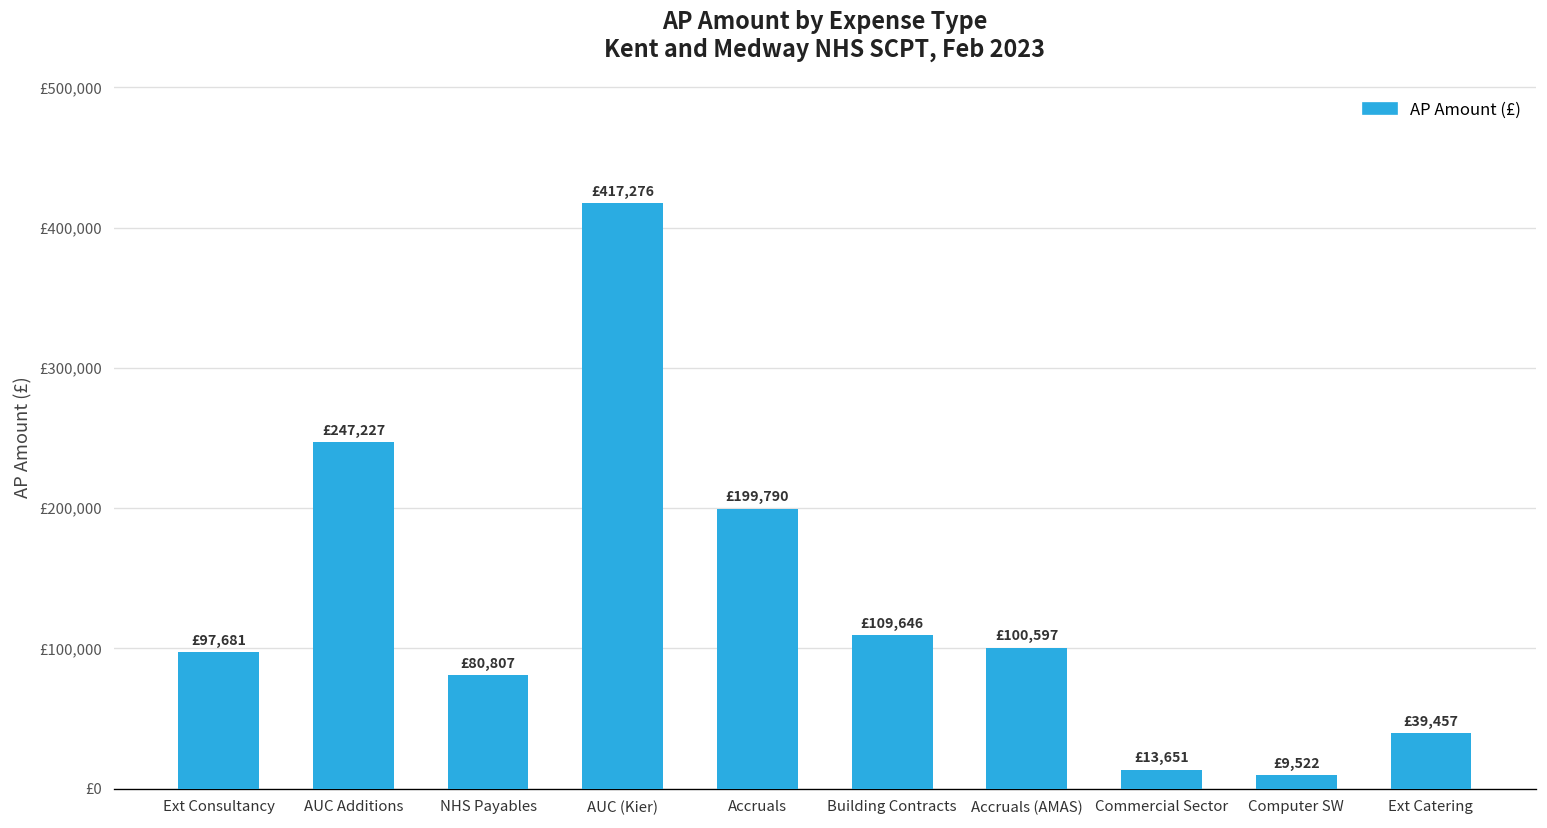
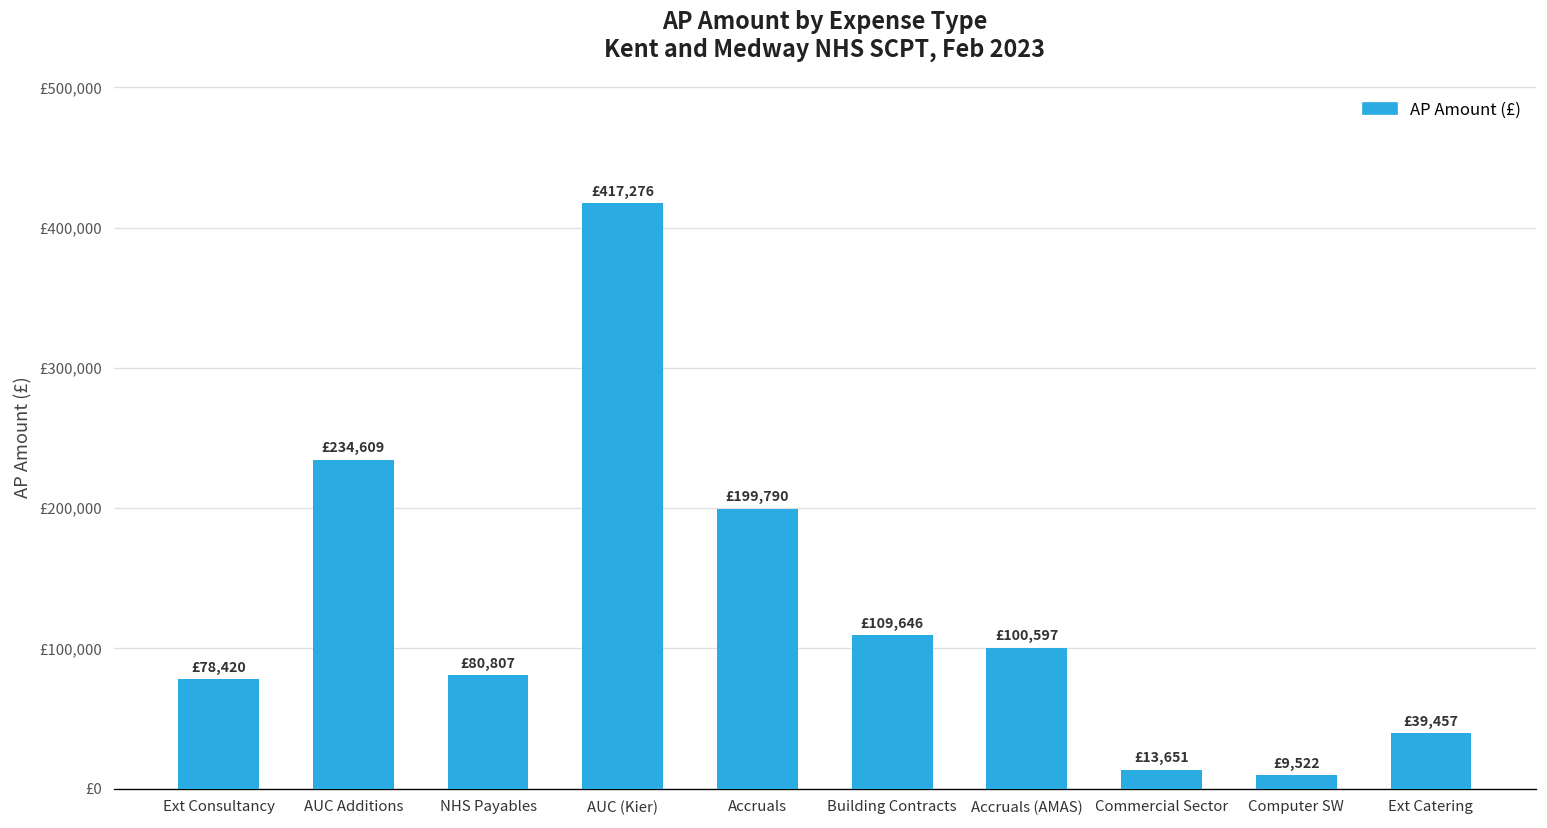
Ext Consultancy: £97,681 -> £78,420
AUC Additions: £247,227 -> £234,609
